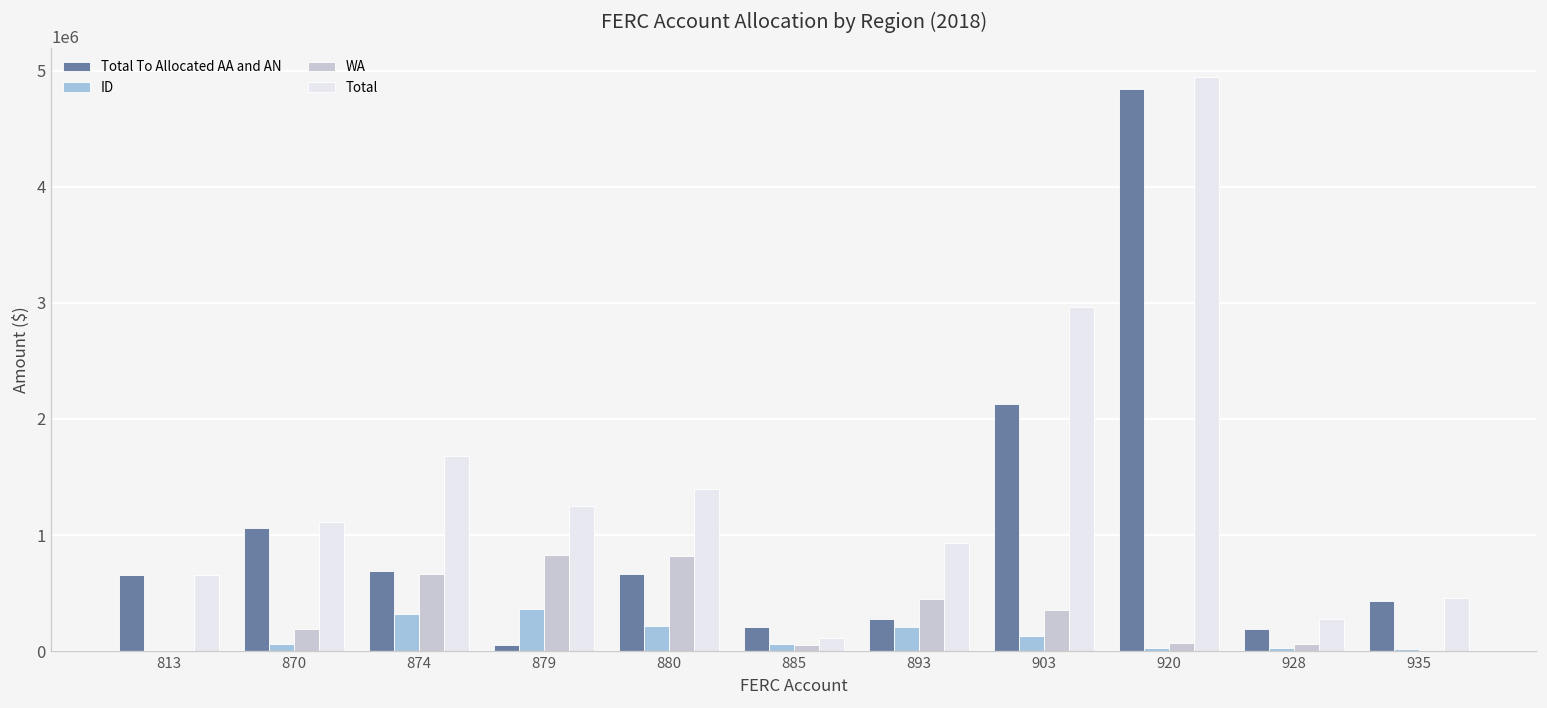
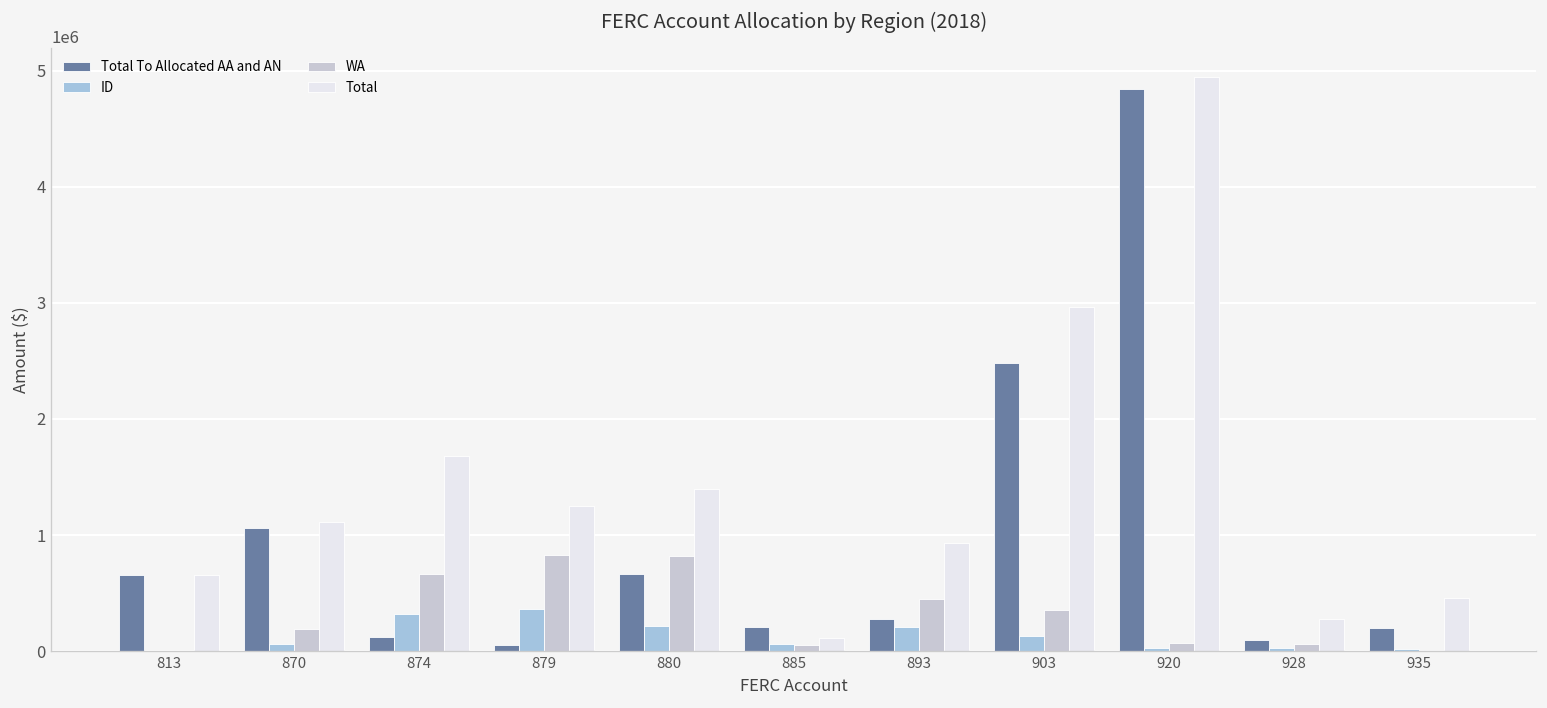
Total To Allocated AA and AN, 874: 700000 -> 100000
Total To Allocated AA and AN, 903: 2100000 -> 2500000
Total To Allocated AA and AN, 928: 200000 -> 100000
Total To Allocated AA and AN, 935: 400000 -> 200000
